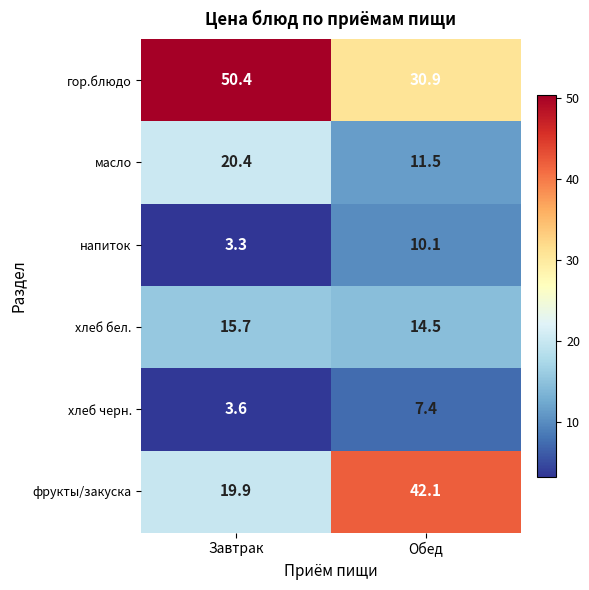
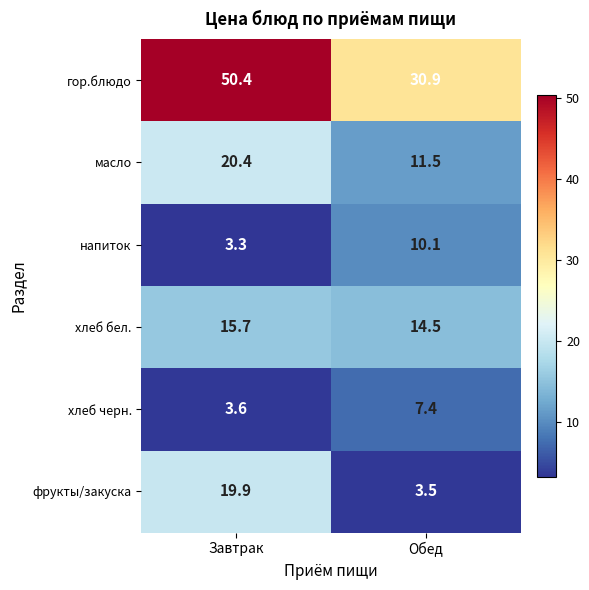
фрукты/закуска, Обед: 42.1 -> 3.5
